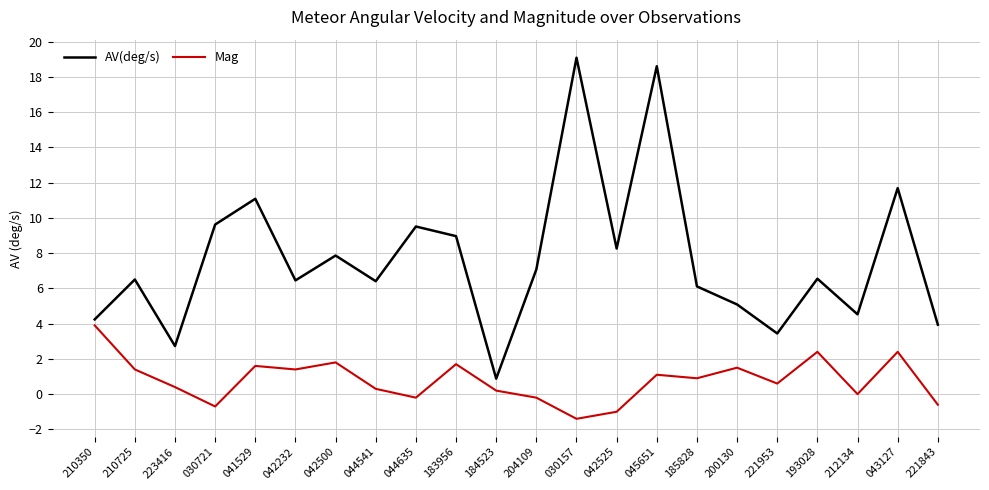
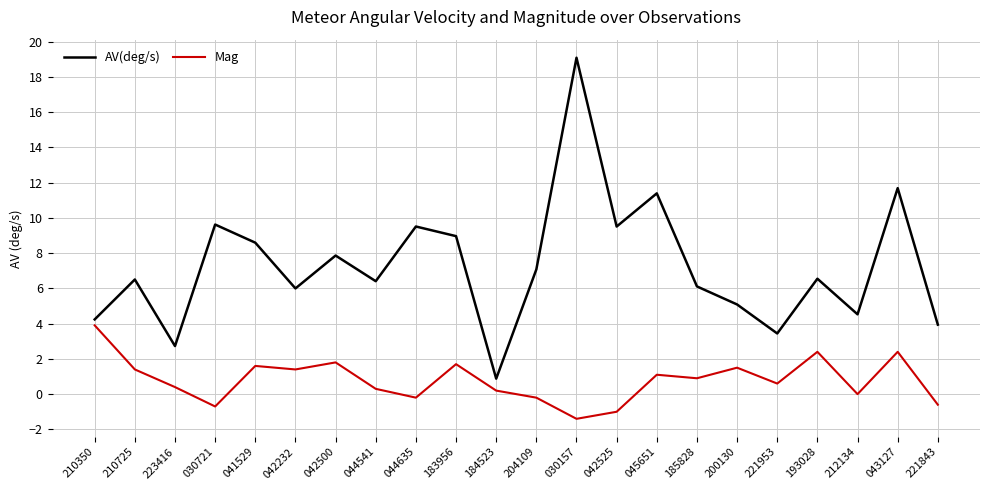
AV(deg/s), 041529: 11.1 -> 8.6
AV(deg/s), 042232: 6.5 -> 6.0
AV(deg/s), 042525: 8.3 -> 9.5
AV(deg/s), 045651: 18.6 -> 11.4
